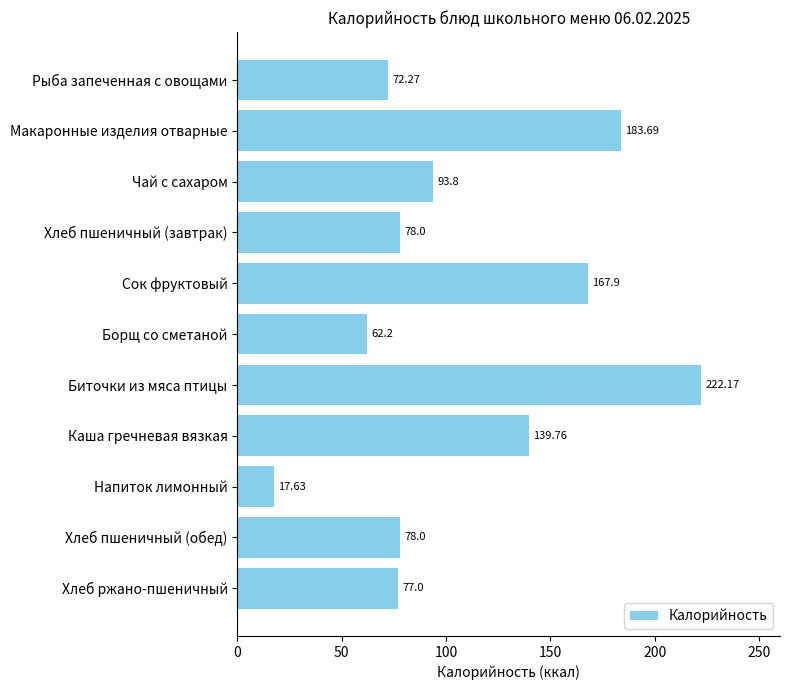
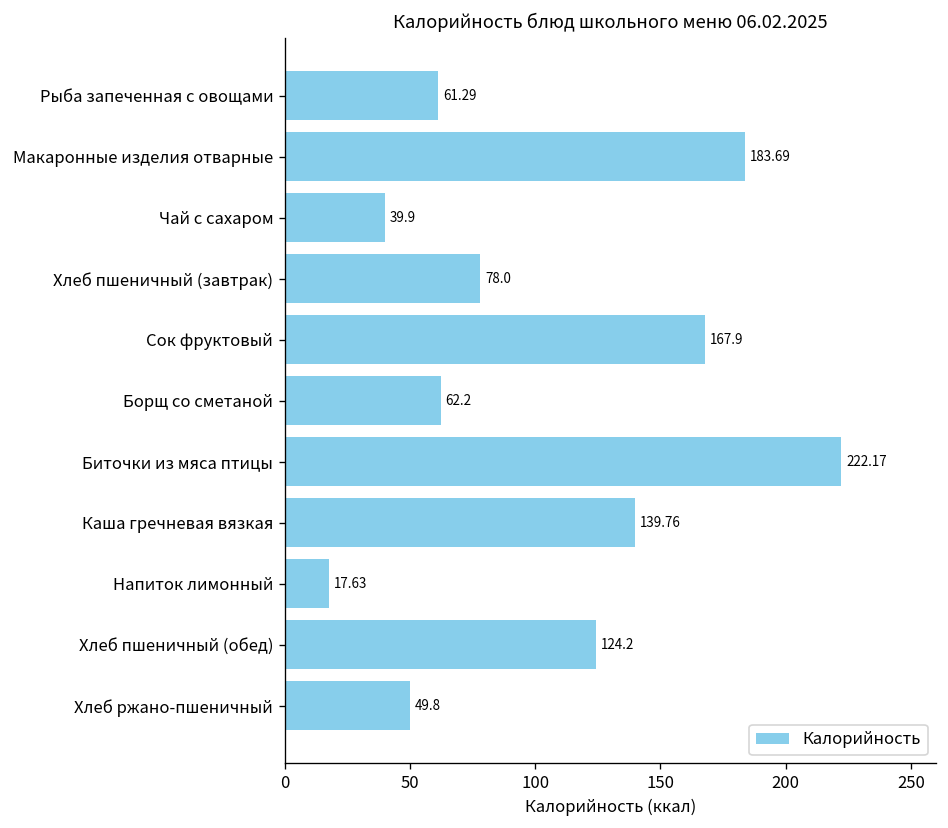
Рыба запеченная с овощами: 72.27 -> 61.29
Чай с сахаром: 93.8 -> 39.9
Хлеб пшеничный (обед): 78.0 -> 124.2
Хлеб ржано-пшеничный: 77.0 -> 49.8
